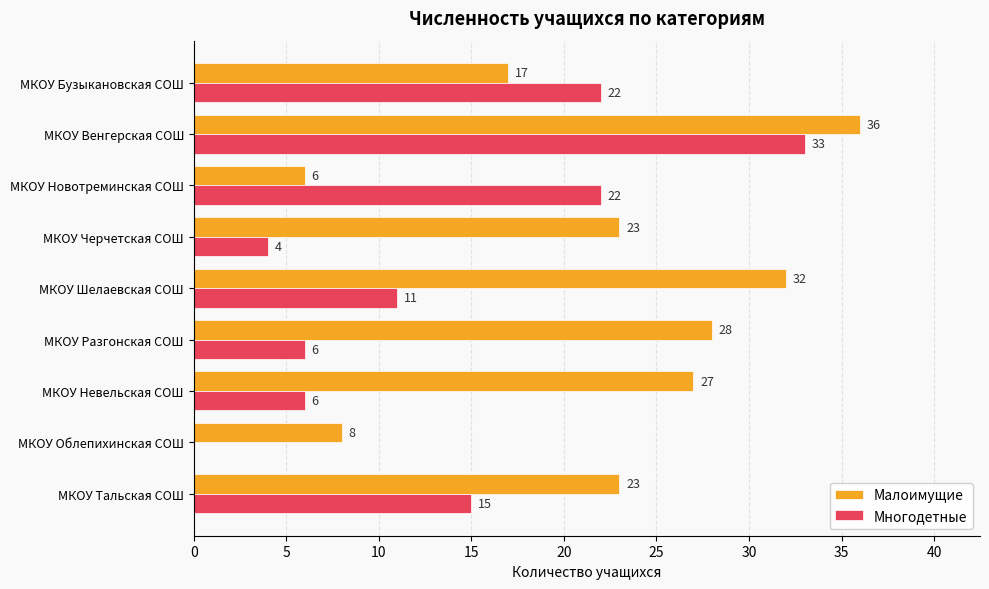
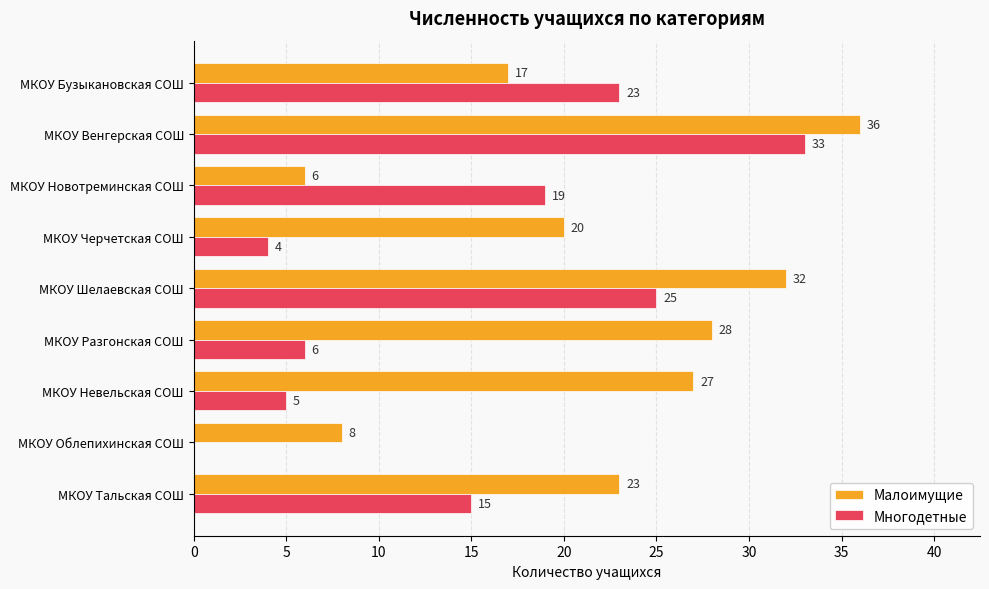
Многодетные, МКОУ Бузыкановская СОШ: 22 -> 23
Многодетные, МКОУ Новотреминская СОШ: 22 -> 19
Малоимущие, МКОУ Черчетская СОШ: 23 -> 20
Многодетные, МКОУ Шелаевская СОШ: 11 -> 25
Многодетные, МКОУ Невельская СОШ: 6 -> 5
